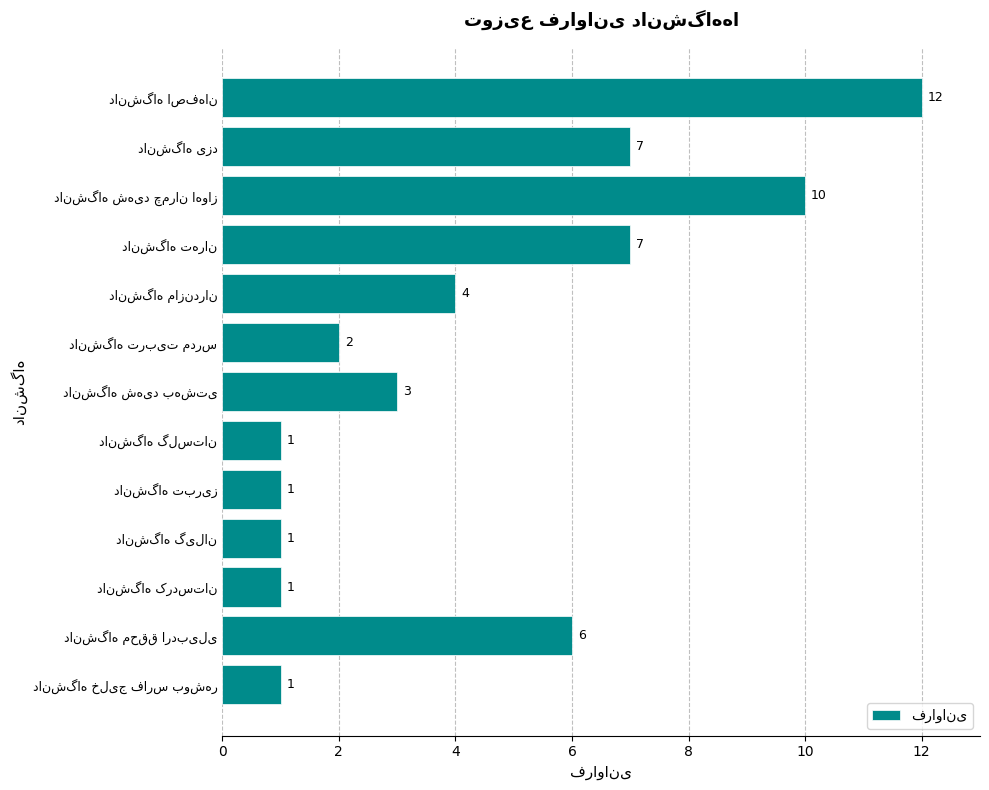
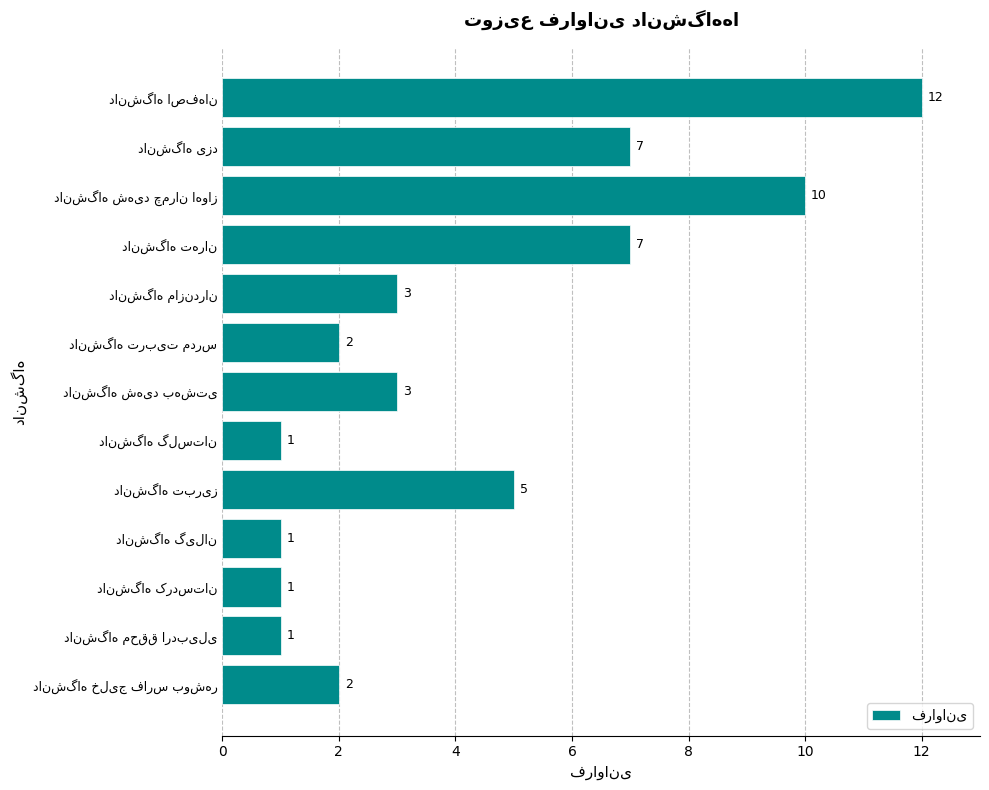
دانشگاه مازندران: 4 -> 3
دانشگاه تبریز: 1 -> 5
دانشگاه محقق اردبیلی: 6 -> 1
دانشگاه خلیج فارس بوشهر: 1 -> 2
